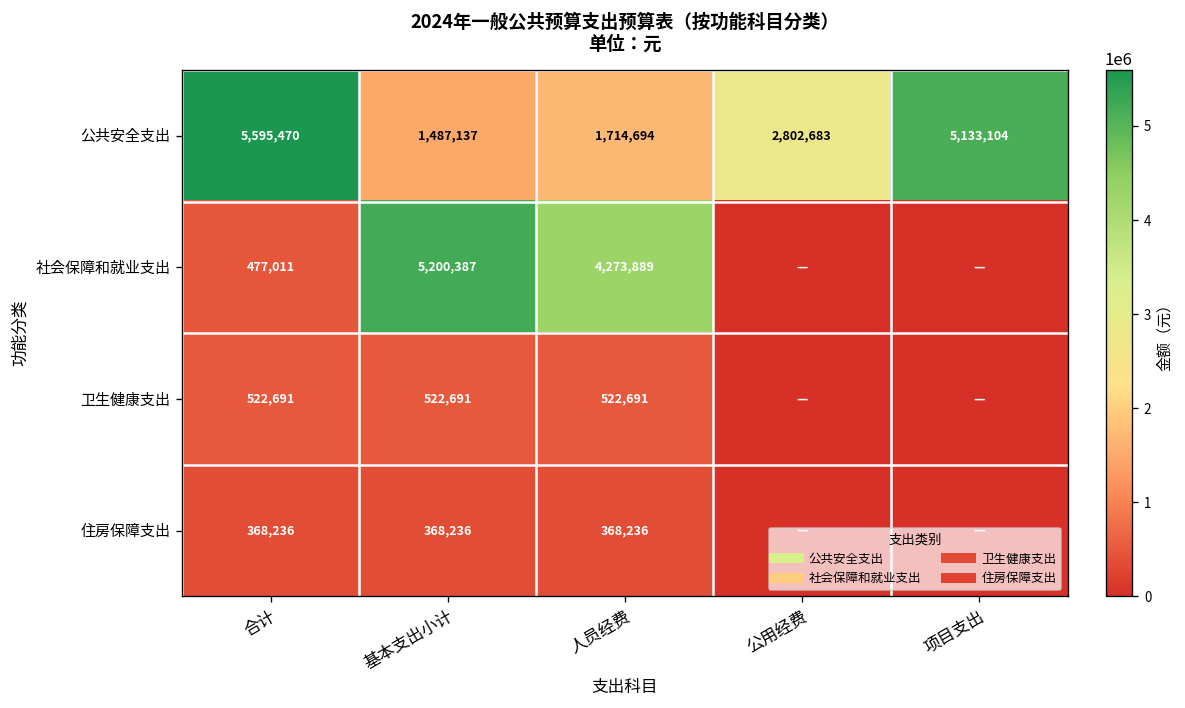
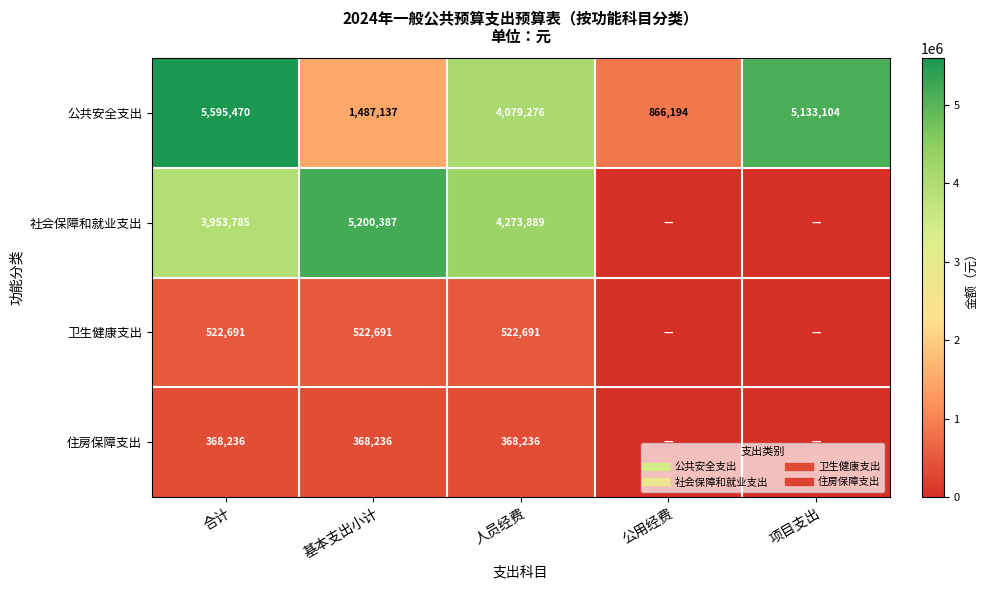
公共安全支出, 人员经费: 1,714,694 -> 4,079,276
公共安全支出, 公用经费: 2,802,683 -> 866,194
社会保障和就业支出, 合计: 477,011 -> 3,953,785
